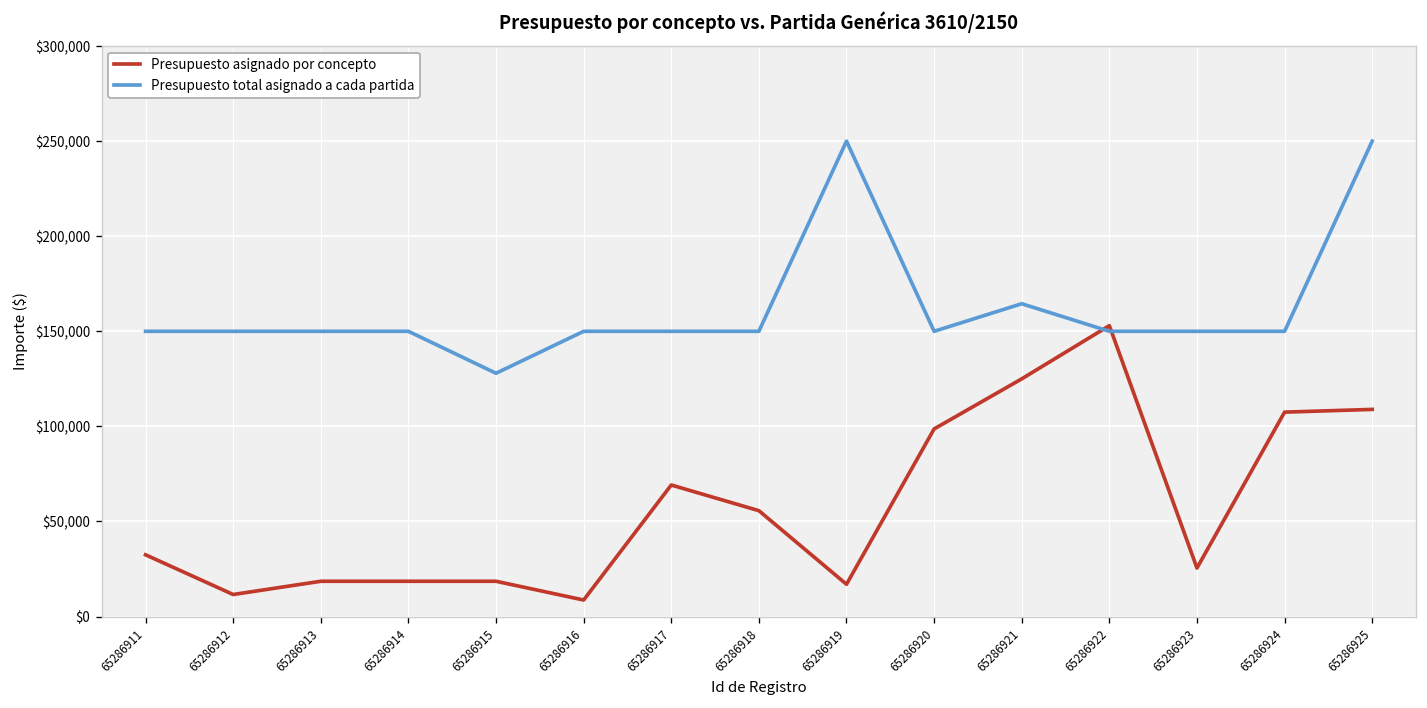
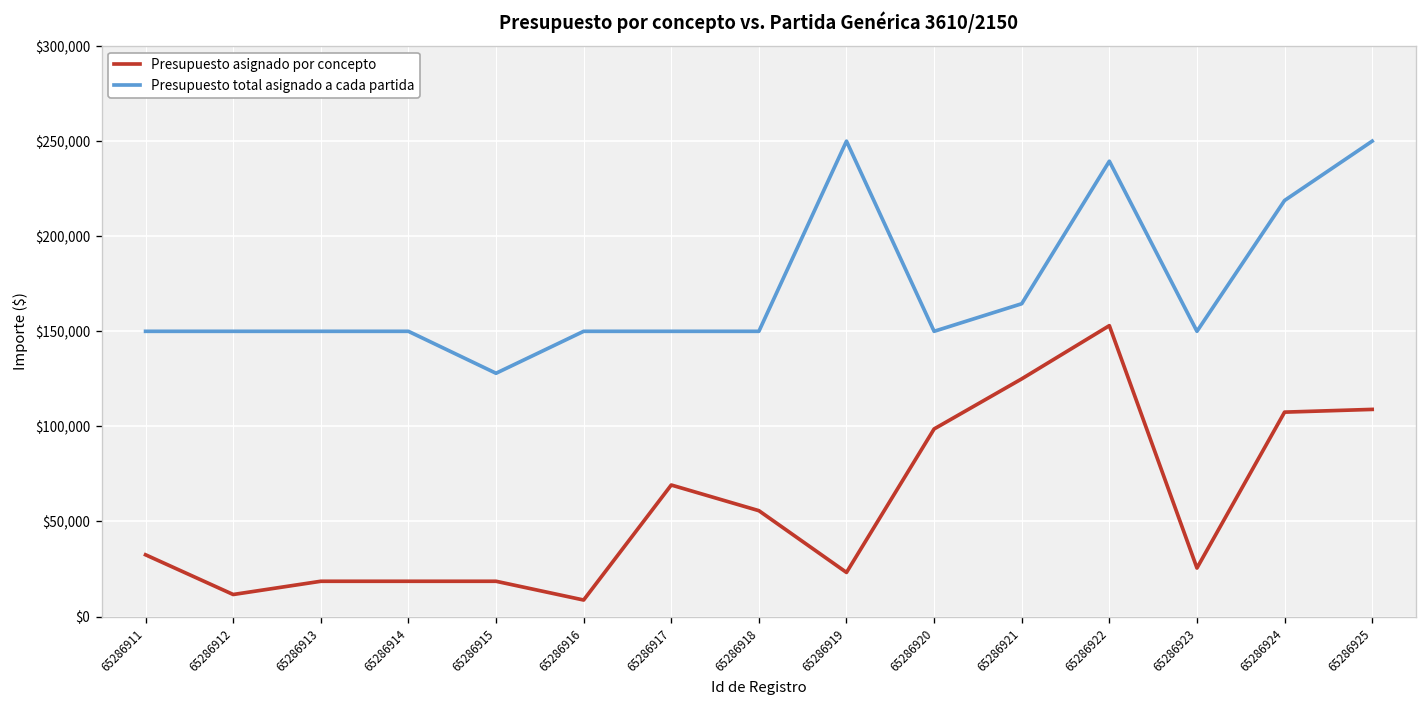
Presupuesto asignado por concepto, 65286919: $17,000 -> $23,000
Presupuesto total asignado a cada partida, 65286922: $150,000 -> $239,000
Presupuesto total asignado a cada partida, 65286924: $150,000 -> $219,000
